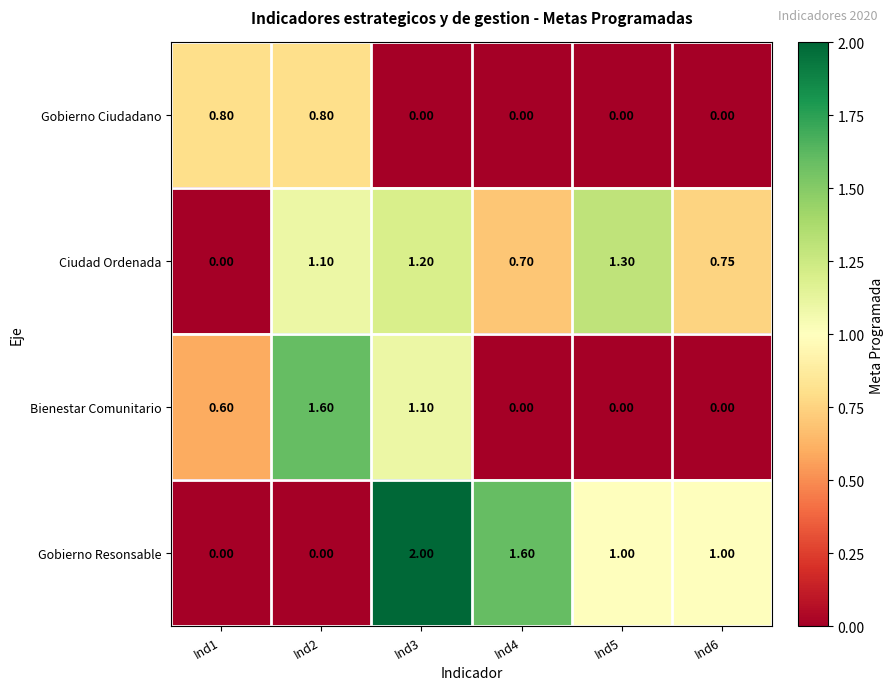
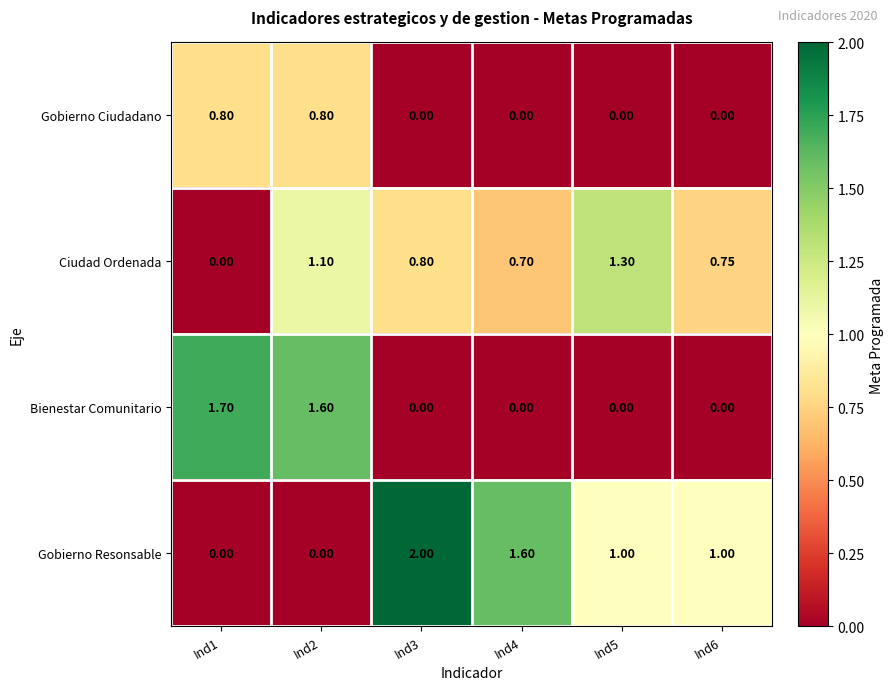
Ciudad Ordenada, Ind3: 1.20 -> 0.80
Bienestar Comunitario, Ind1: 0.60 -> 1.70
Bienestar Comunitario, Ind3: 1.10 -> 0.00
